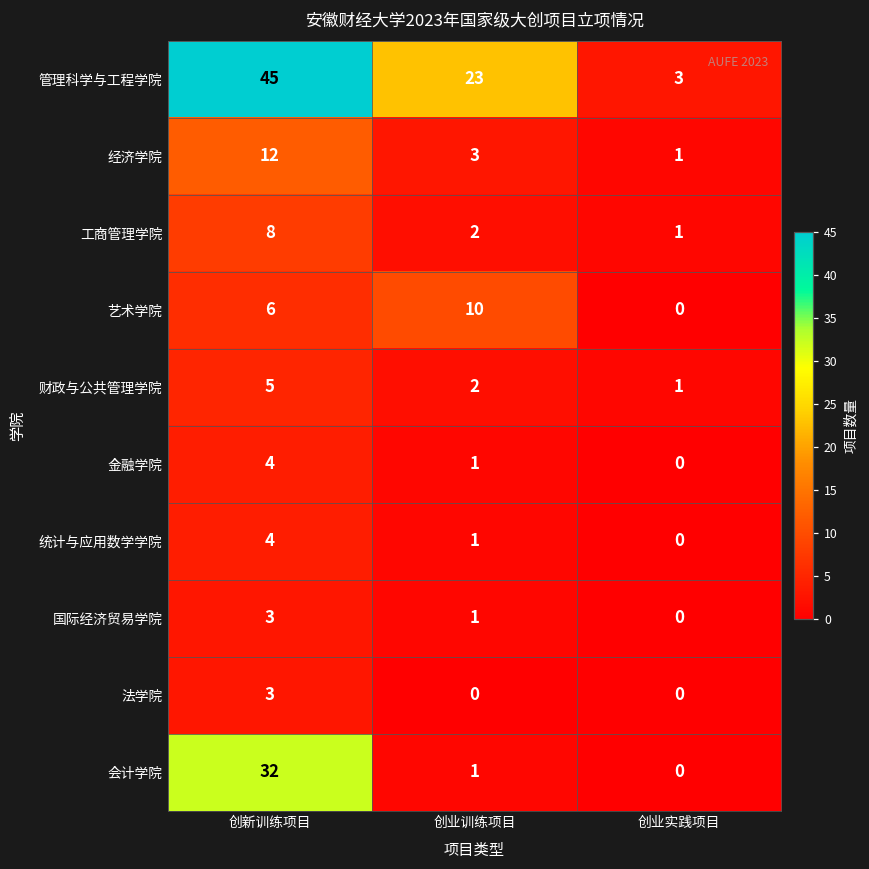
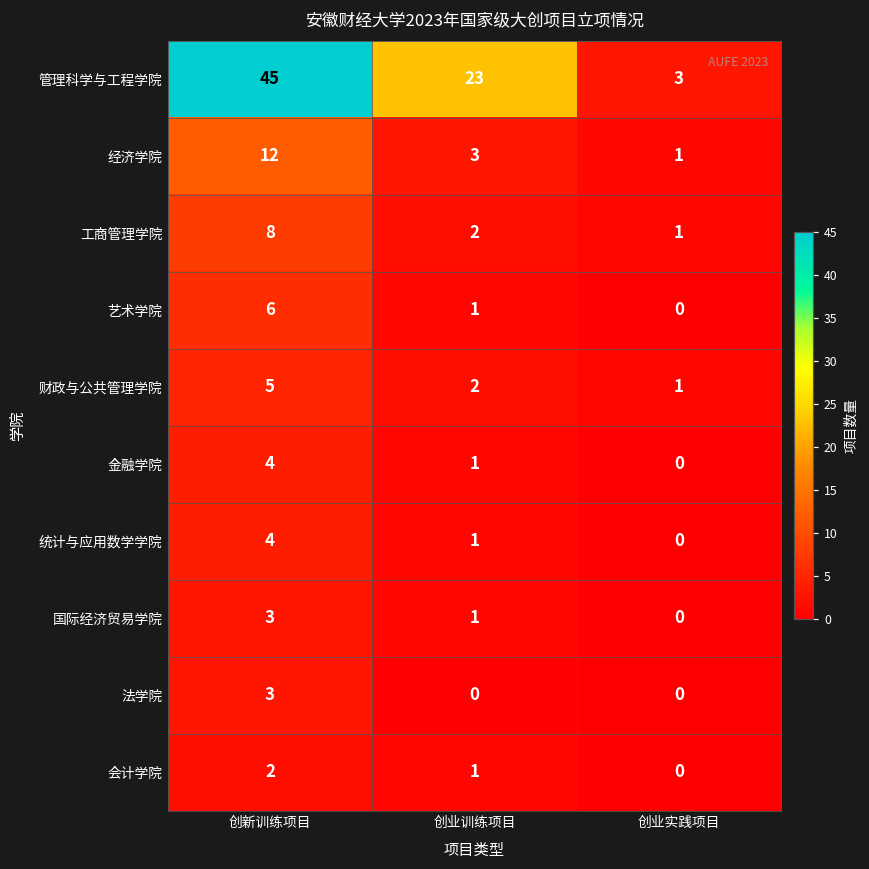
艺术学院, 创业训练项目: 10 -> 1
会计学院, 创新训练项目: 32 -> 2
